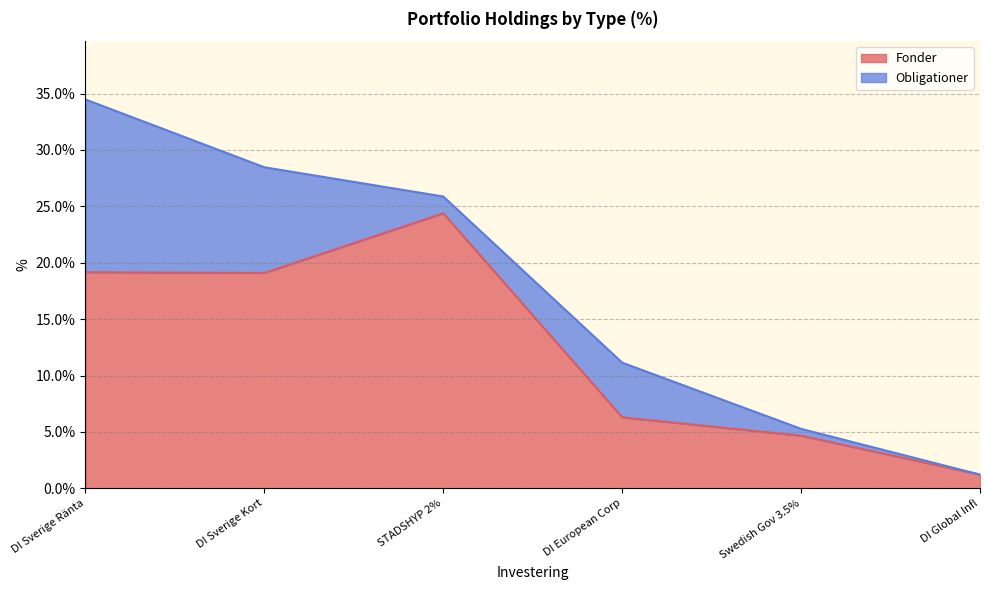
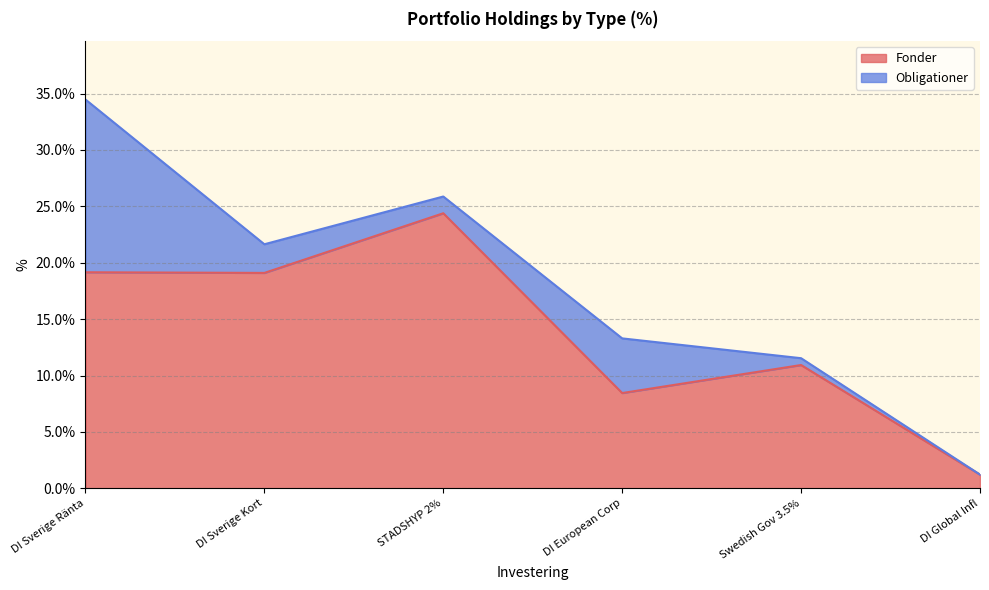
Obligationer, DI Sverige Kort: 9.4% -> 2.5%
Fonder, DI European Corp: 6.3% -> 8.4%
Fonder, Swedish Gov 3.5%: 4.7% -> 10.9%
